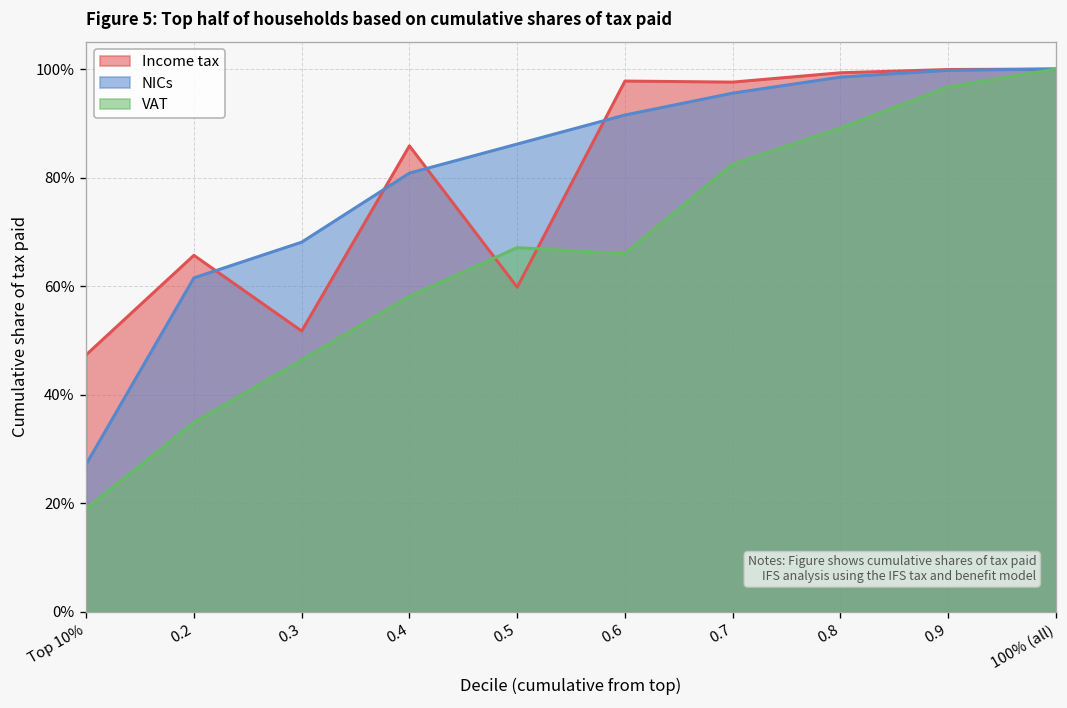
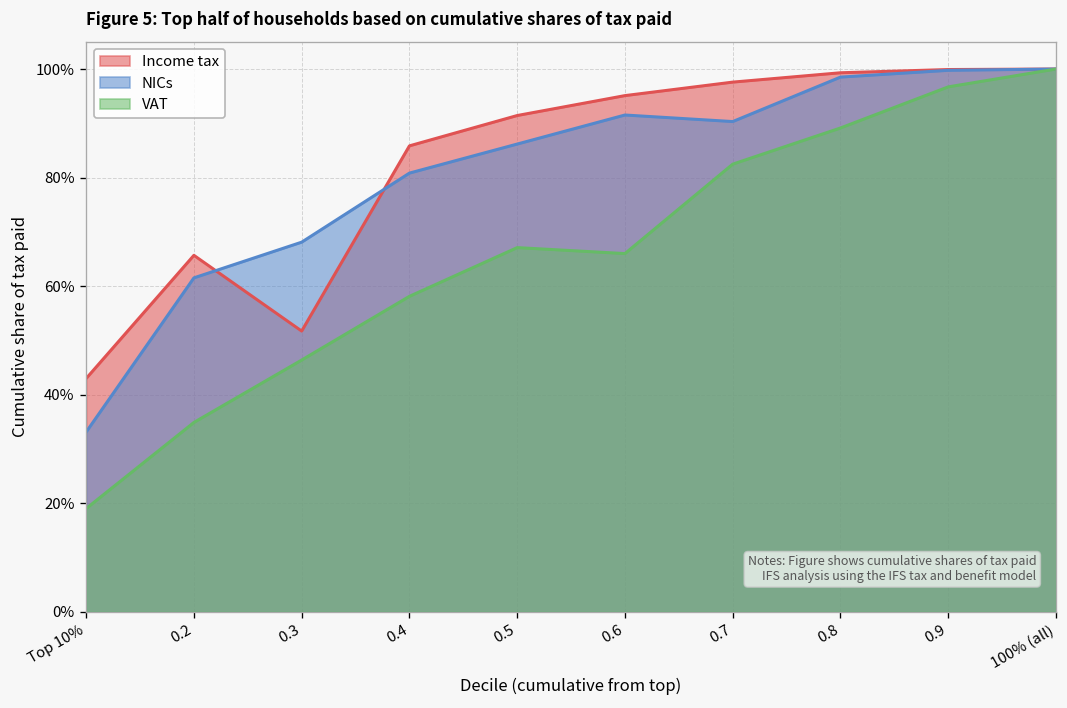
Income tax, Top 10%: 47% -> 43%
NICs, Top 10%: 27% -> 33%
Income tax, 0.5: 60% -> 91%
Income tax, 0.6: 98% -> 95%
NICs, 0.7: 96% -> 90%
